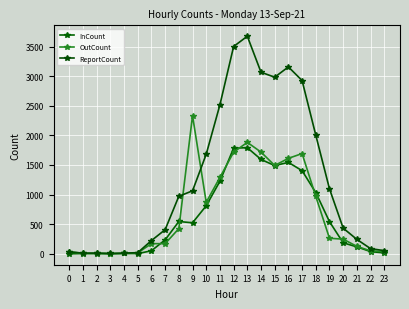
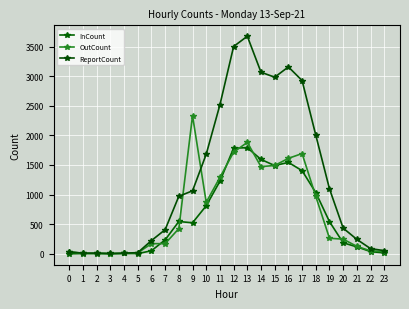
OutCount, 14: 1700 -> 1500
